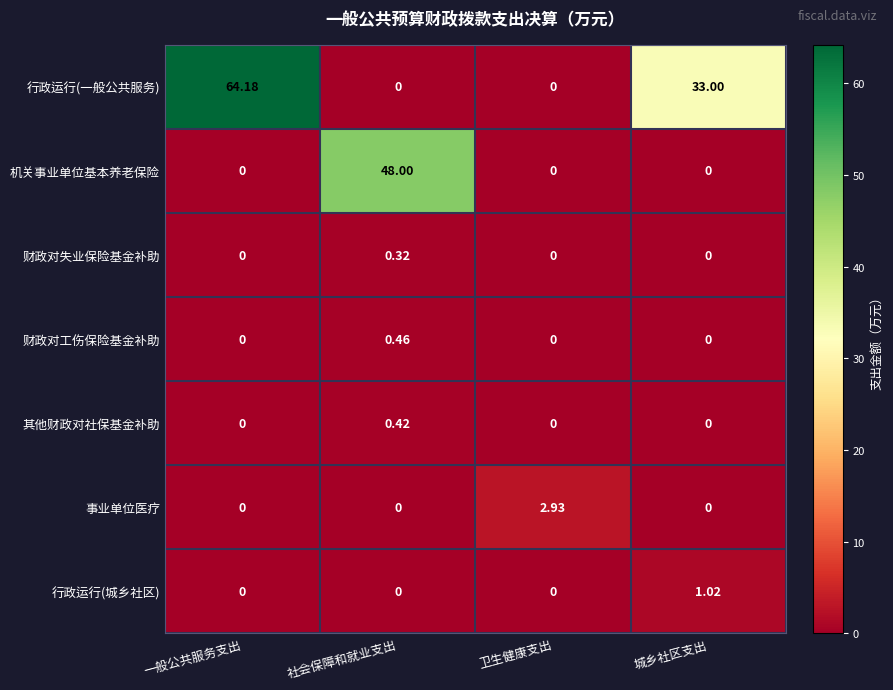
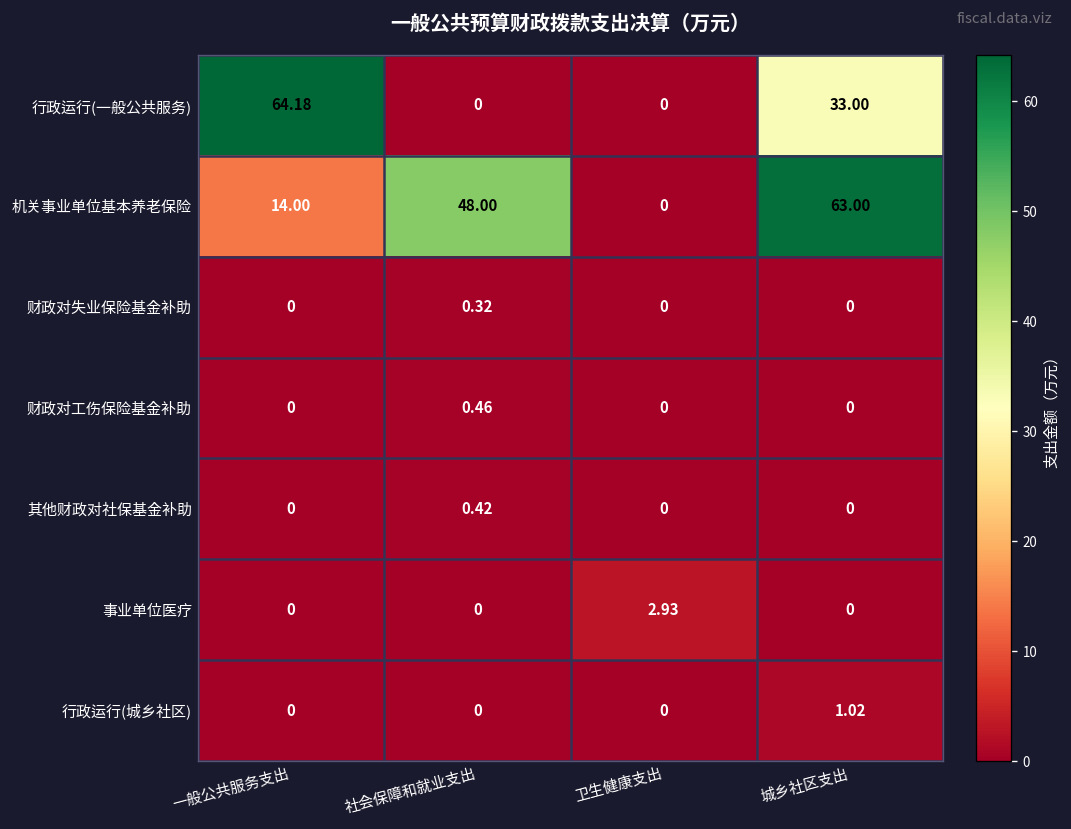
机关事业单位基本养老保险, 一般公共服务支出: 0 -> 14.00
机关事业单位基本养老保险, 城乡社区支出: 0 -> 63.00
